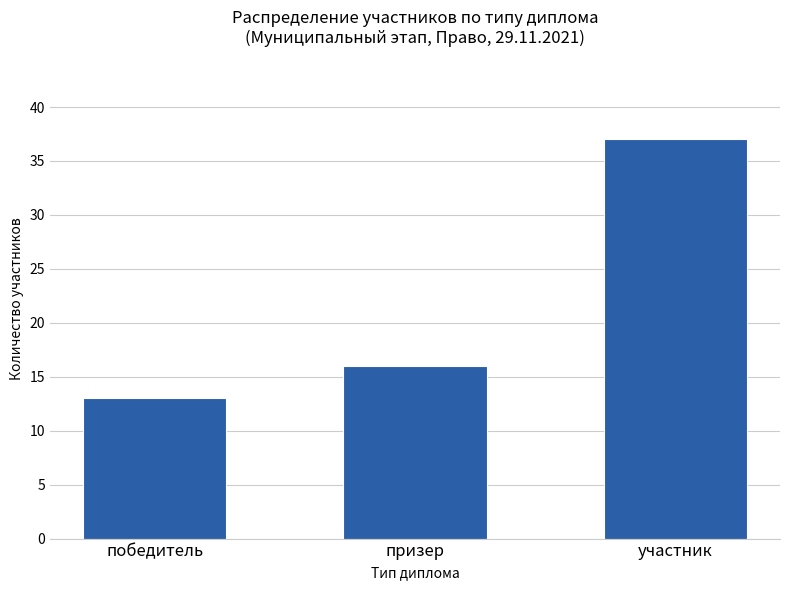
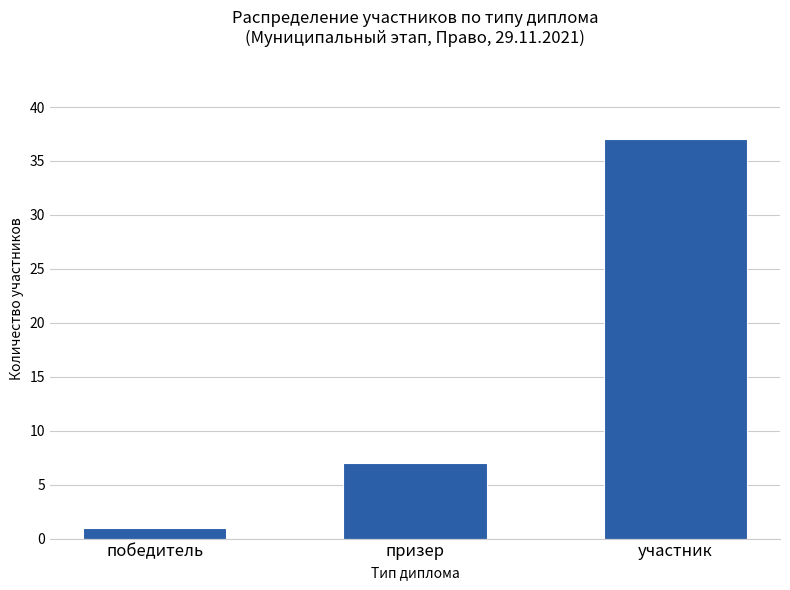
победитель: 13 -> 1
призер: 16 -> 7
